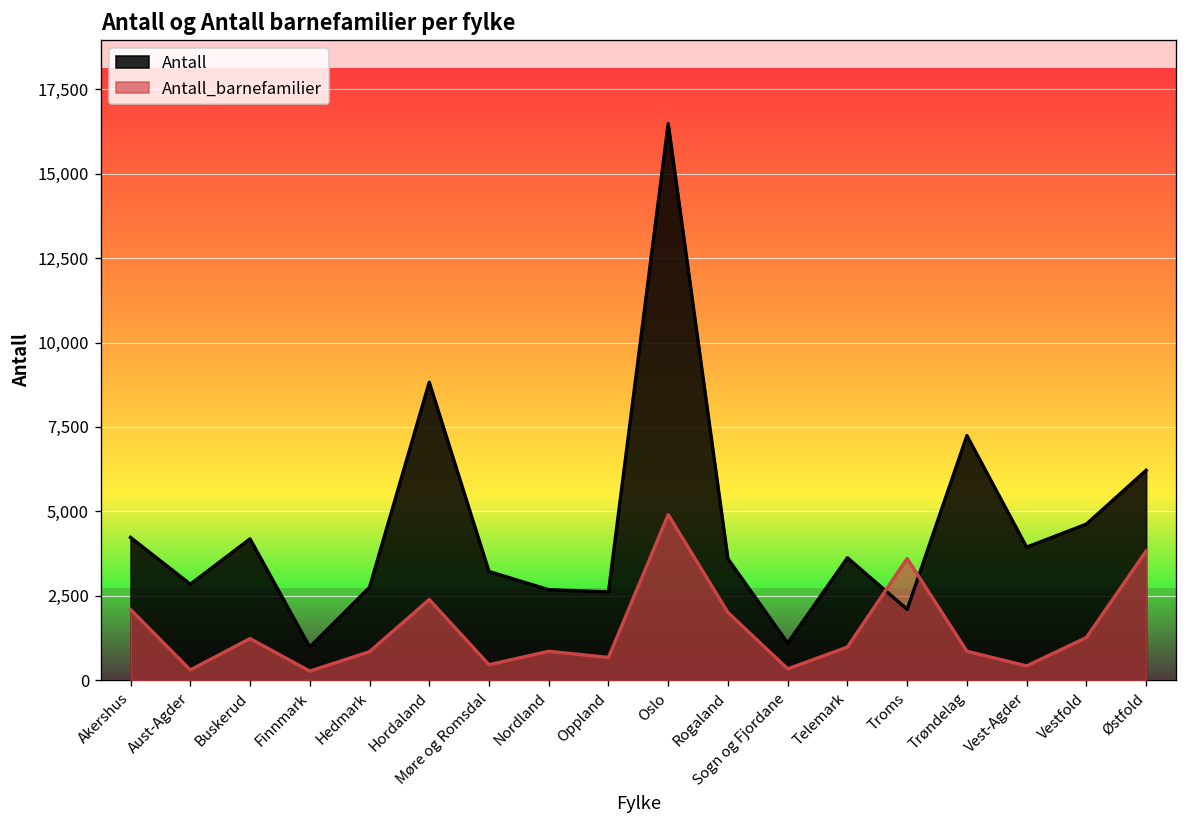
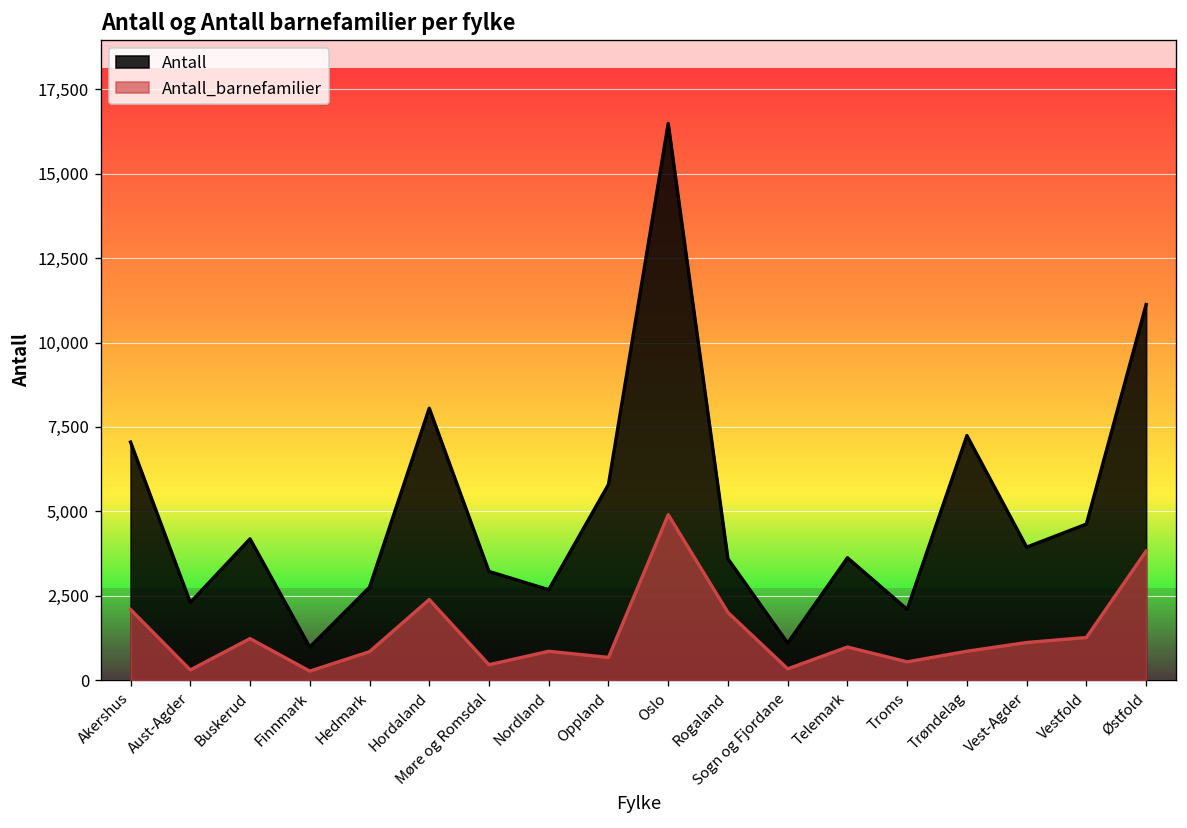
Antall, Akershus: 4,200 -> 7,100
Antall, Aust-Agder: 2,800 -> 2,300
Antall, Hordaland: 8,800 -> 8,100
Antall, Oppland: 2,600 -> 5,800
Antall_barnefamilier, Troms: 3,600 -> 500
Antall_barnefamilier, Vest-Agder: 400 -> 1,100
Antall, Østfold: 6,200 -> 11,100
